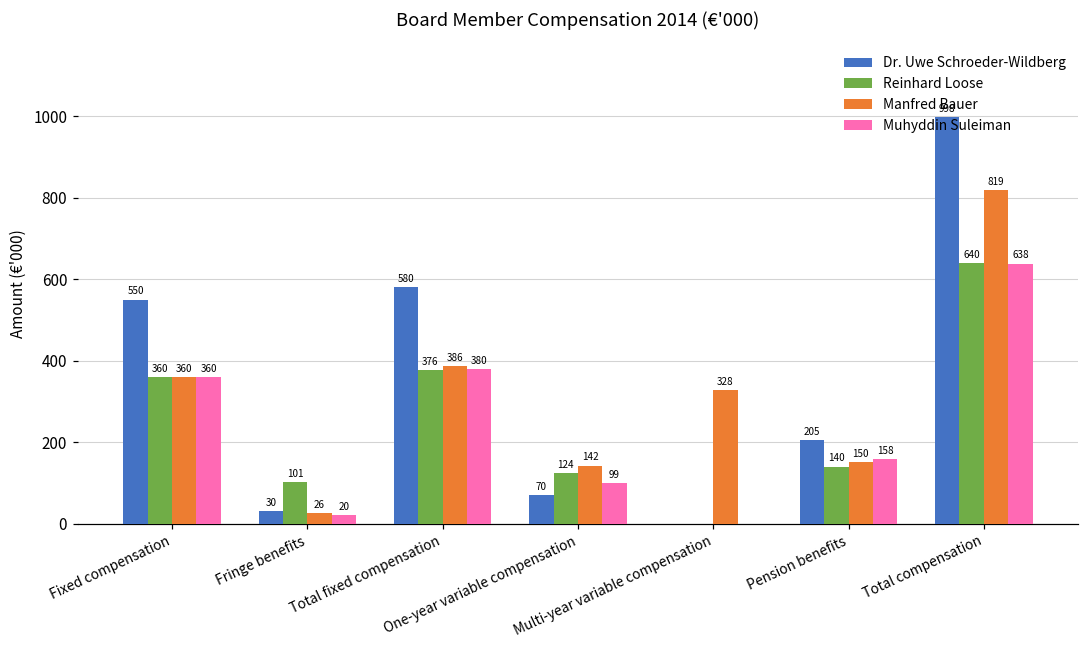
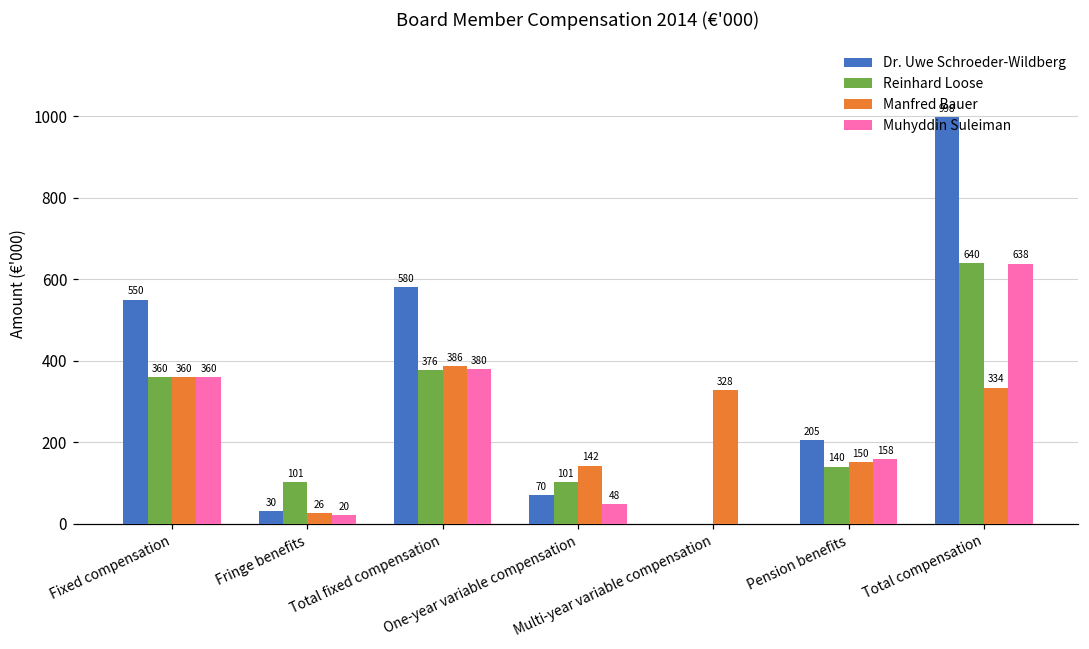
Reinhard Loose, One-year variable compensation: 124 -> 101
Muhyddin Suleiman, One-year variable compensation: 99 -> 48
Manfred Bauer, Total compensation: 819 -> 334
